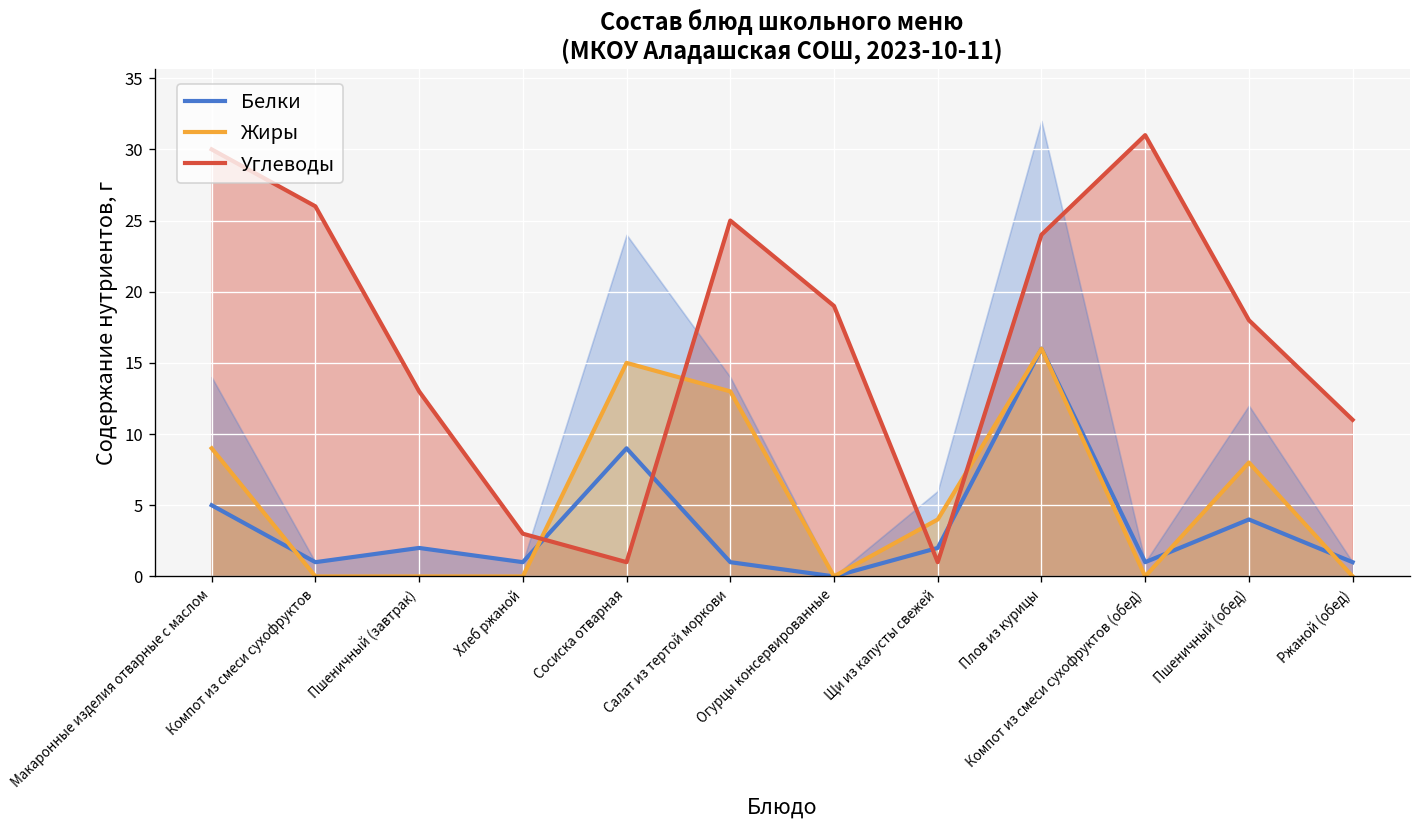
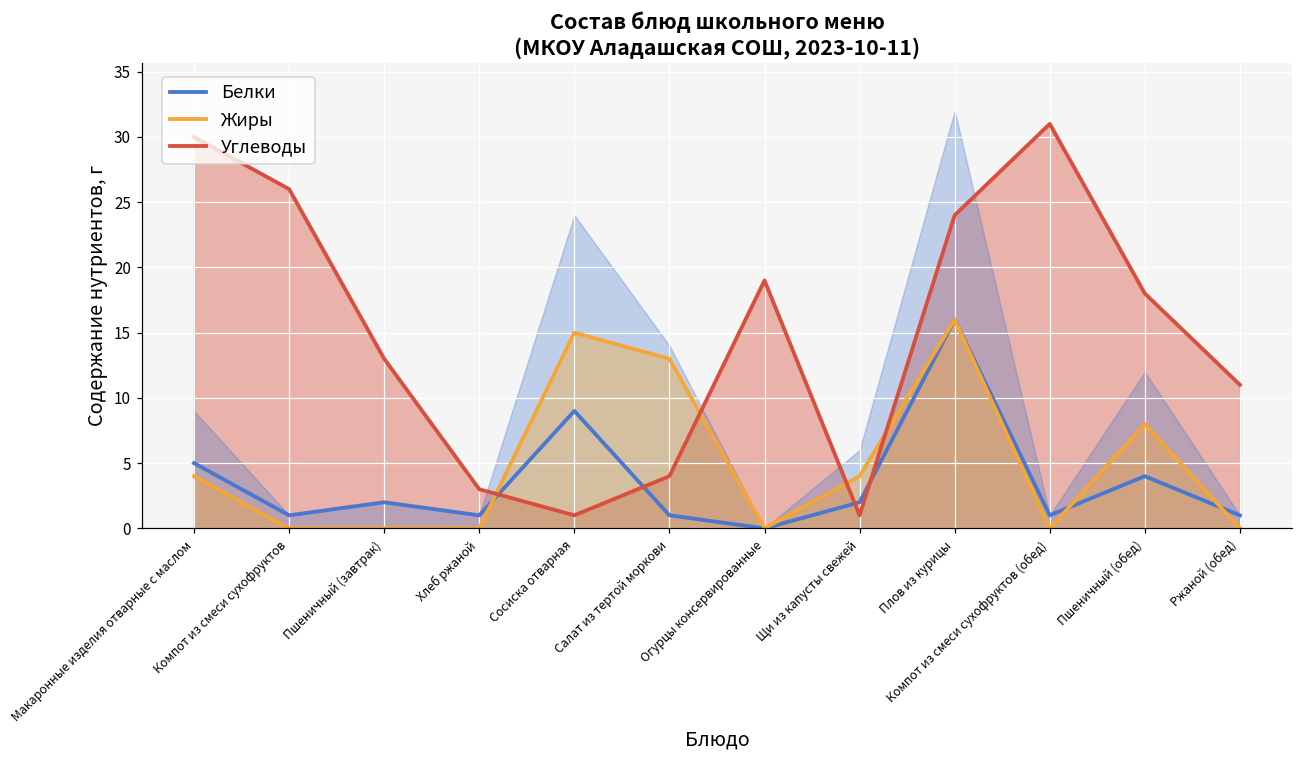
Жиры, Макаронные изделия отварные с маслом: 9 -> 4
Углеводы, Салат из тертой моркови: 25 -> 4
